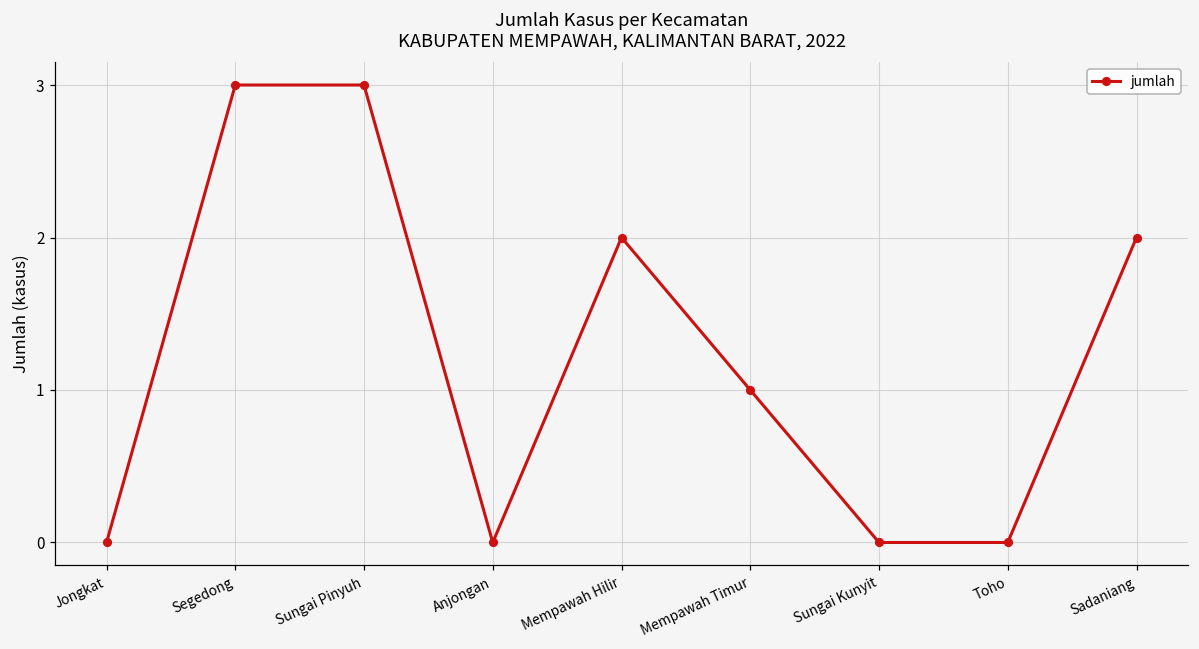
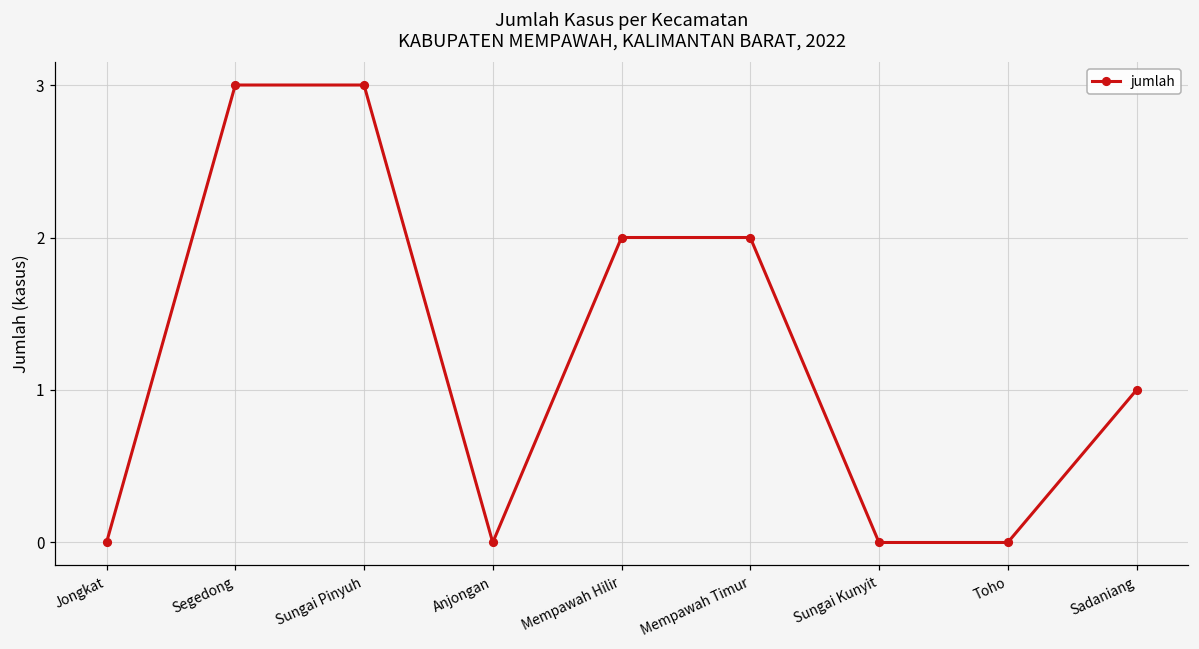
Mempawah Timur: 1 -> 2
Sadaniang: 2 -> 1
